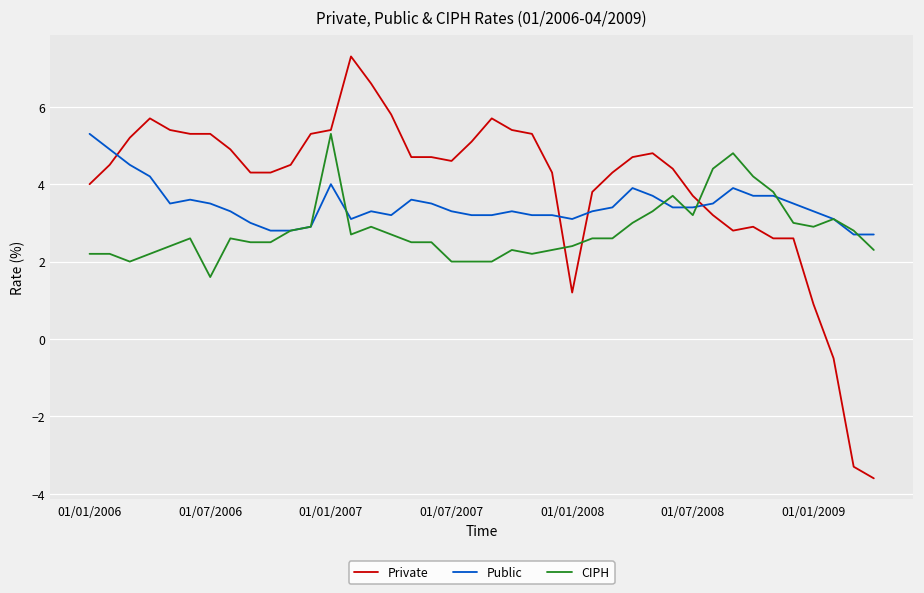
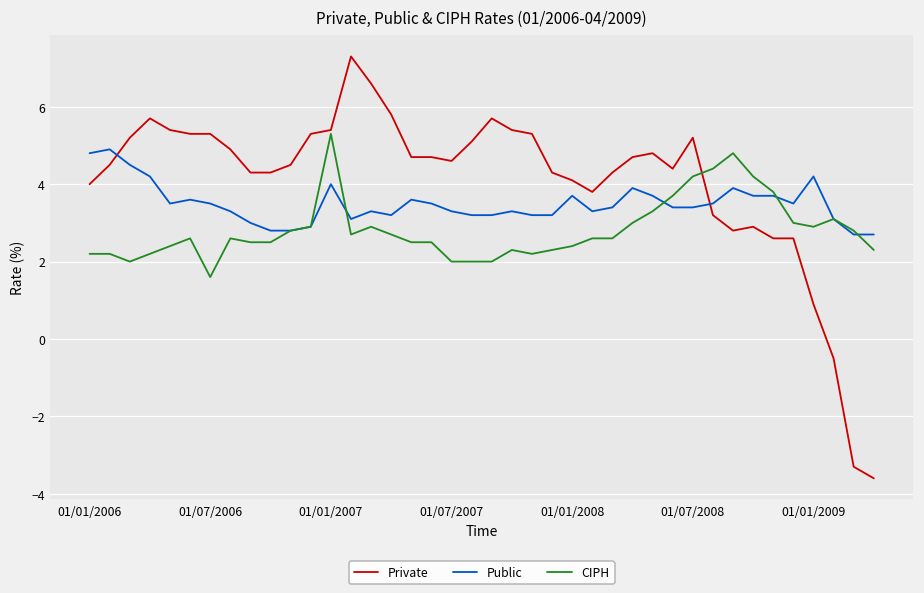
Public, 01/01/2006: 5.3 -> 4.8
Private, 01/01/2008: 1.2 -> 4.1
Public, 01/01/2008: 3.1 -> 3.7
Private, 01/07/2008: 3.7 -> 5.2
CIPH, 01/07/2008: 3.2 -> 4.2
Public, 01/01/2009: 3.3 -> 4.2
